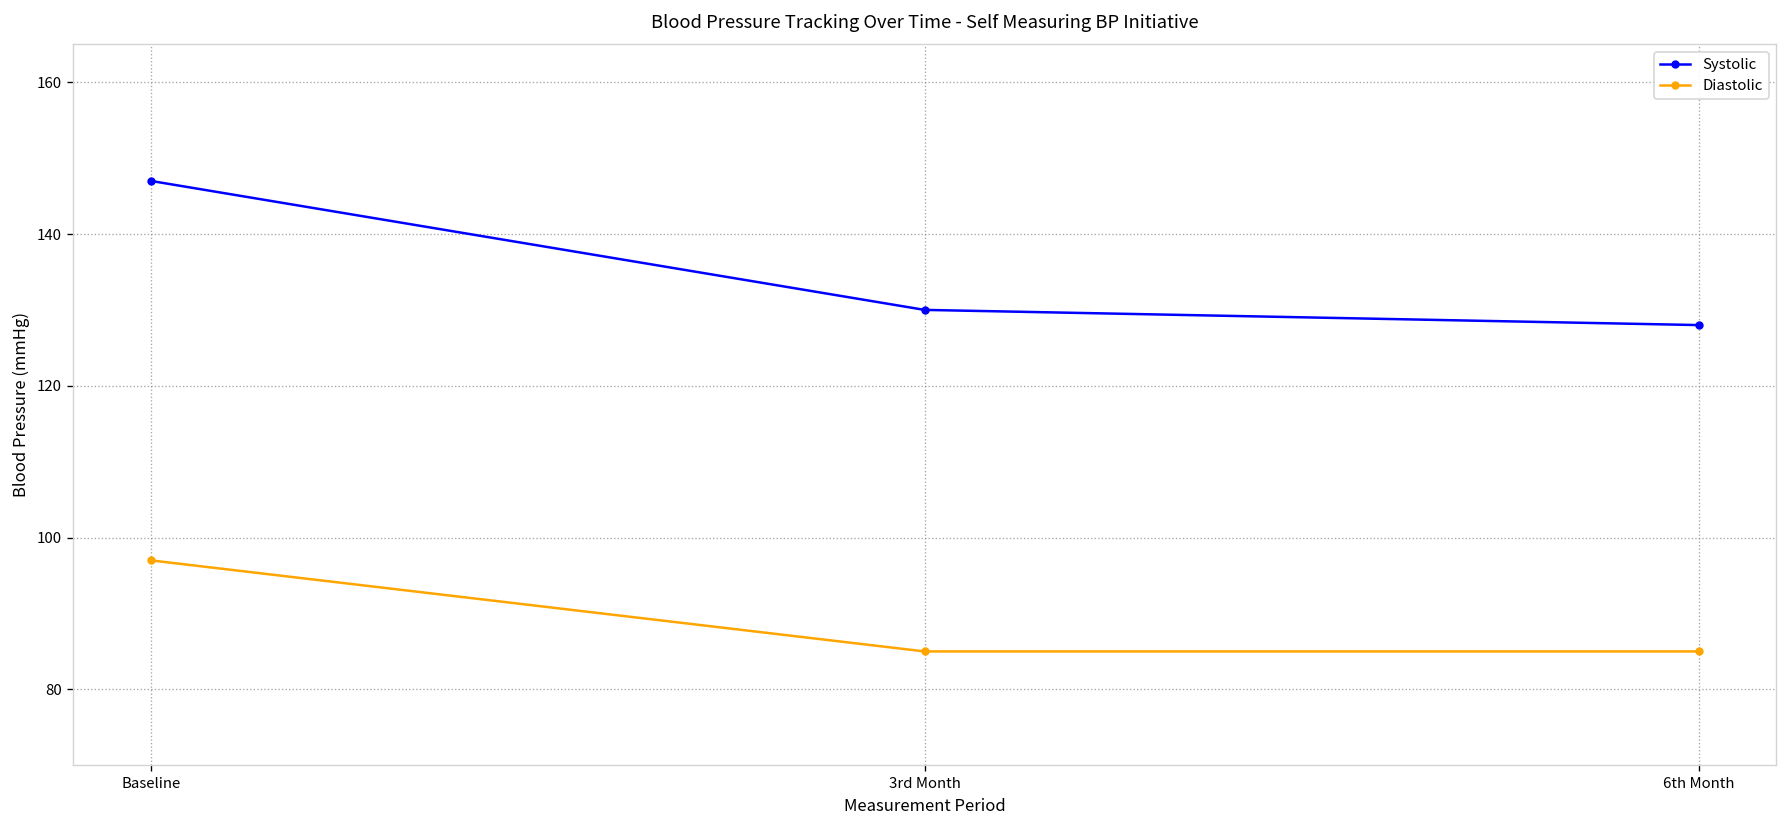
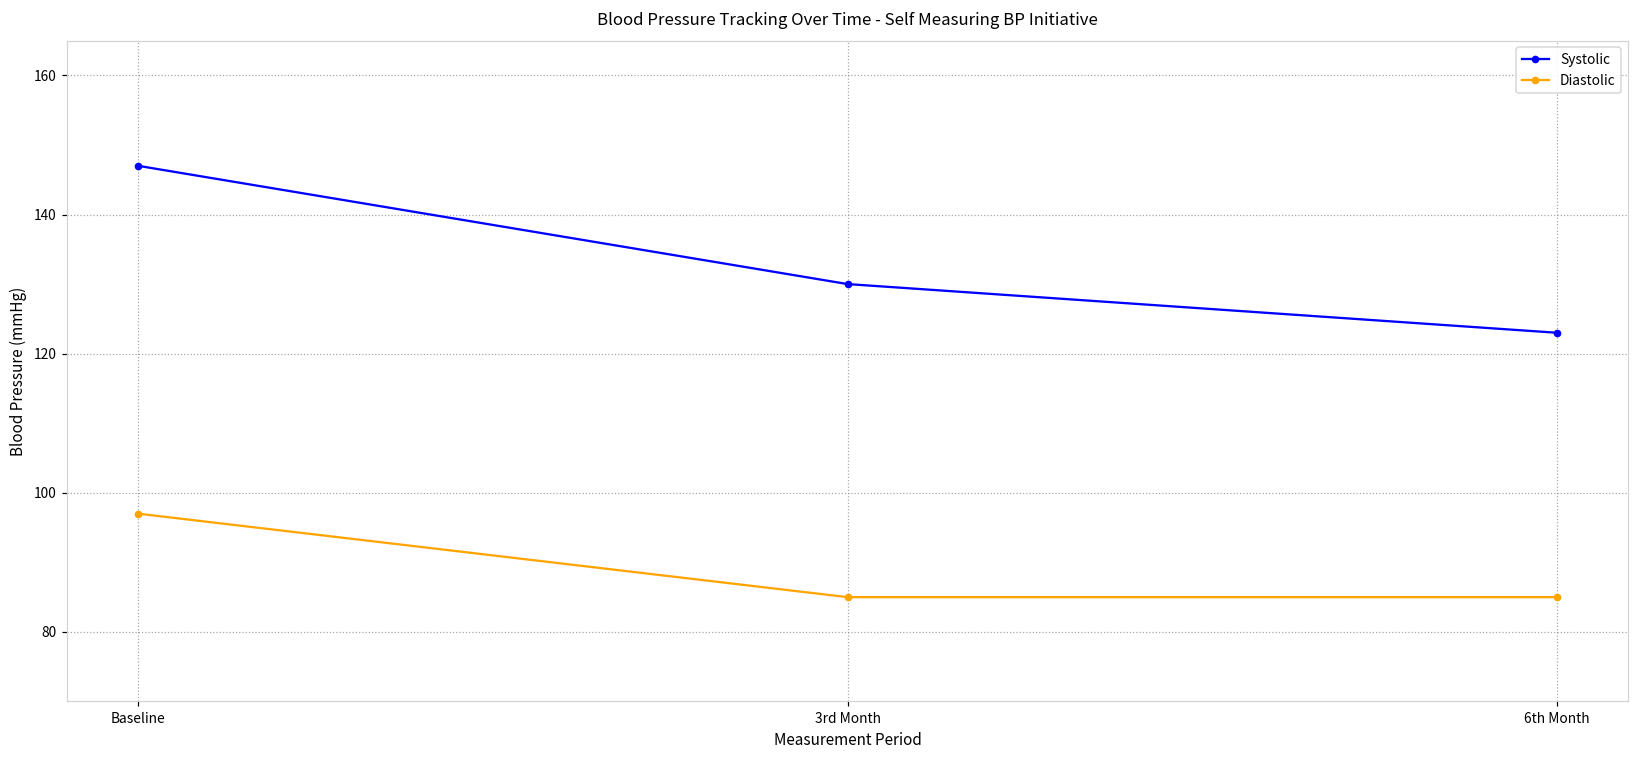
Systolic, 6th Month: 128 -> 123
